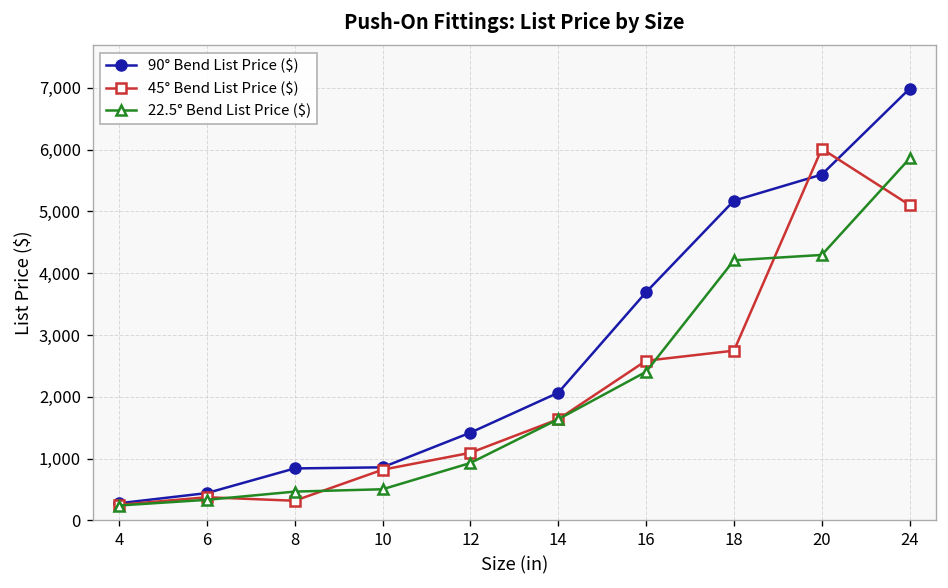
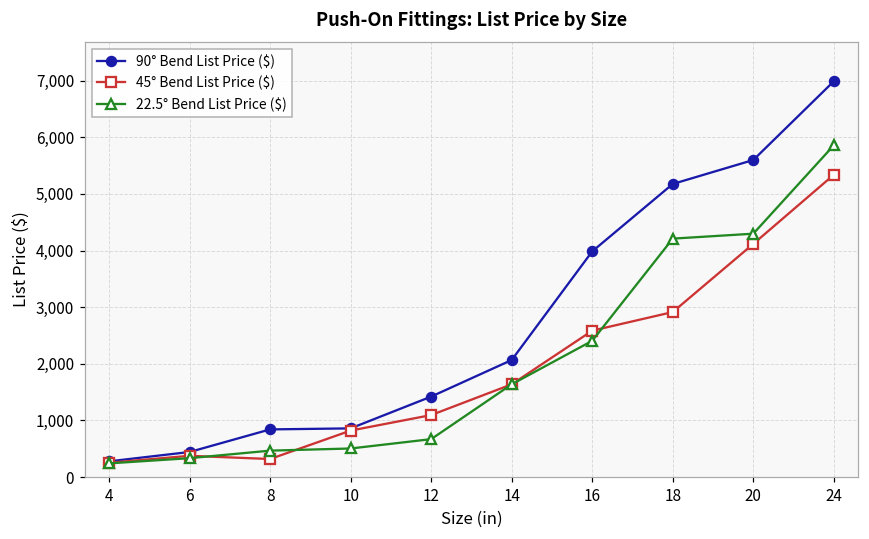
22.5° Bend List Price ($), 12: 900 -> 700
90° Bend List Price ($), 16: 3,700 -> 4,000
45° Bend List Price ($), 18: 2,700 -> 2,900
45° Bend List Price ($), 20: 6,000 -> 4,100
45° Bend List Price ($), 24: 5,100 -> 5,300
